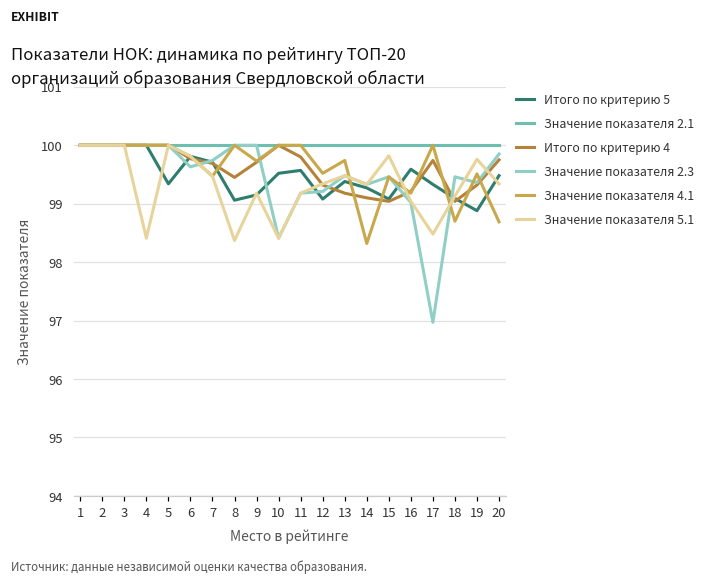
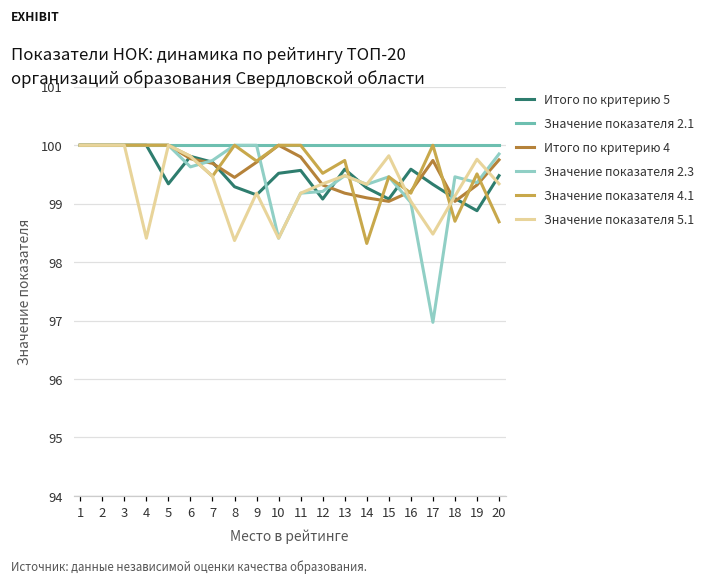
Итого по критерию 5, 8: 99.1 -> 99.3
Итого по критерию 5, 13: 99.4 -> 99.6
